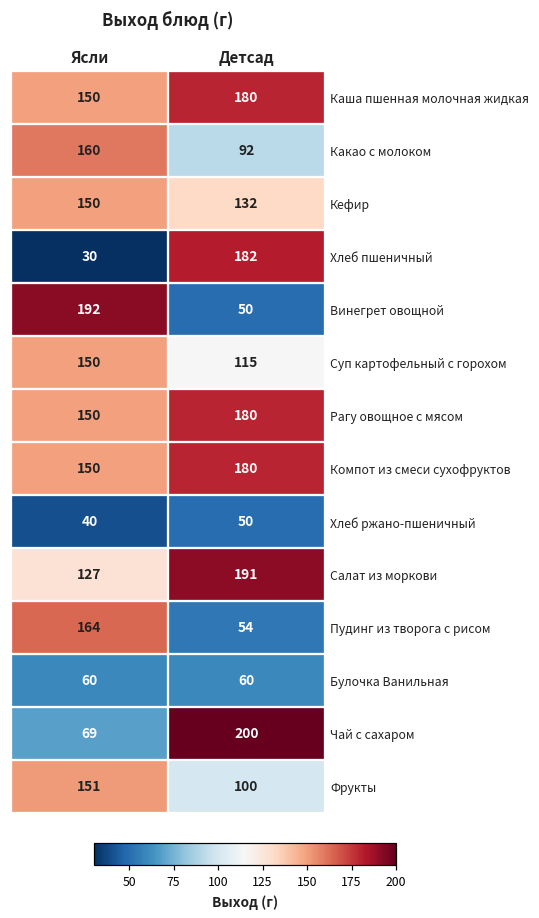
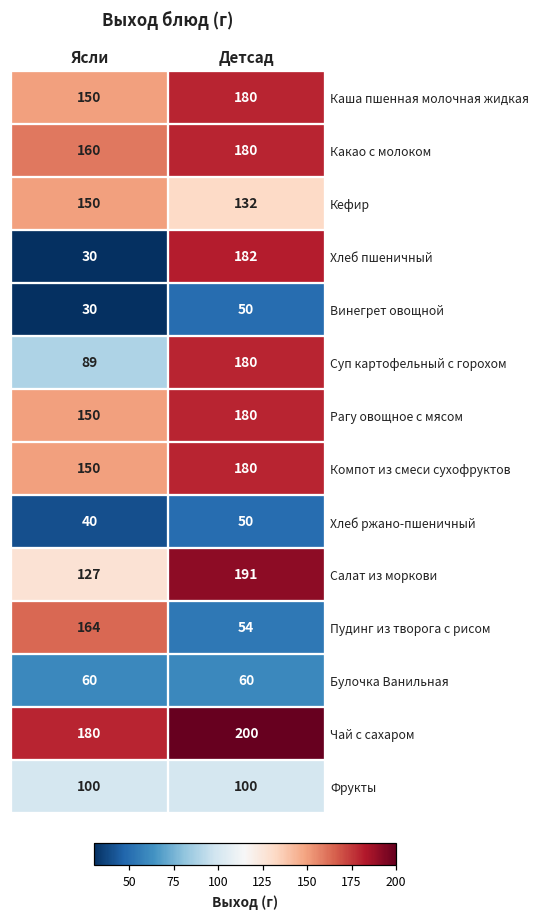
Какао с молоком, Детсад: 92 -> 180
Винегрет овощной, Ясли: 192 -> 30
Суп картофельный с горохом, Ясли: 150 -> 89
Суп картофельный с горохом, Детсад: 115 -> 180
Чай с сахаром, Ясли: 69 -> 180
Фрукты, Ясли: 151 -> 100
